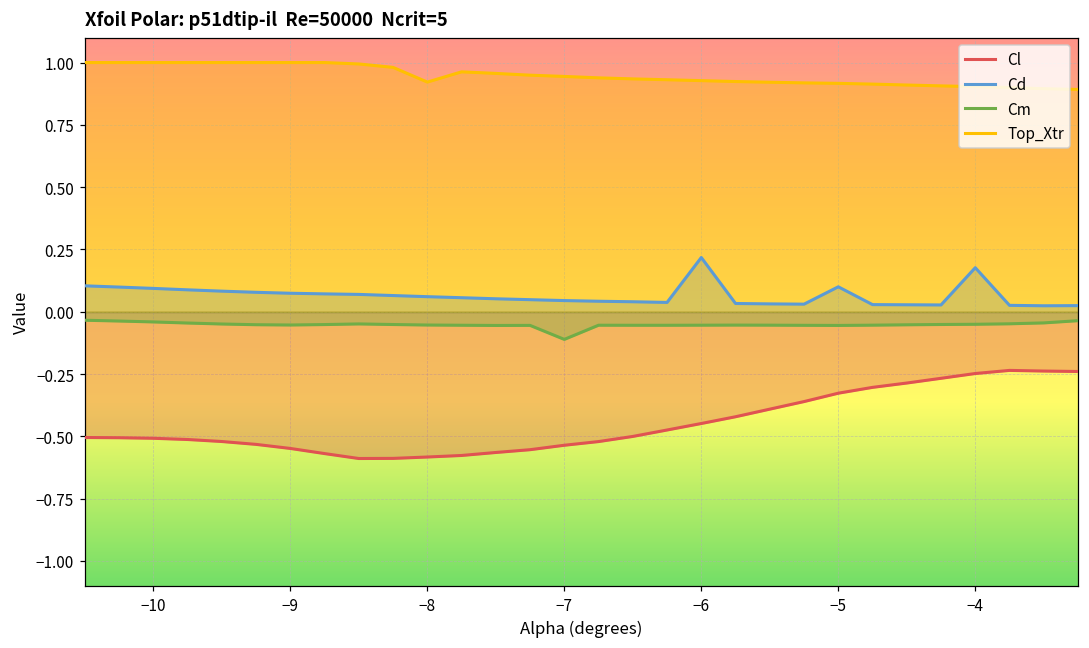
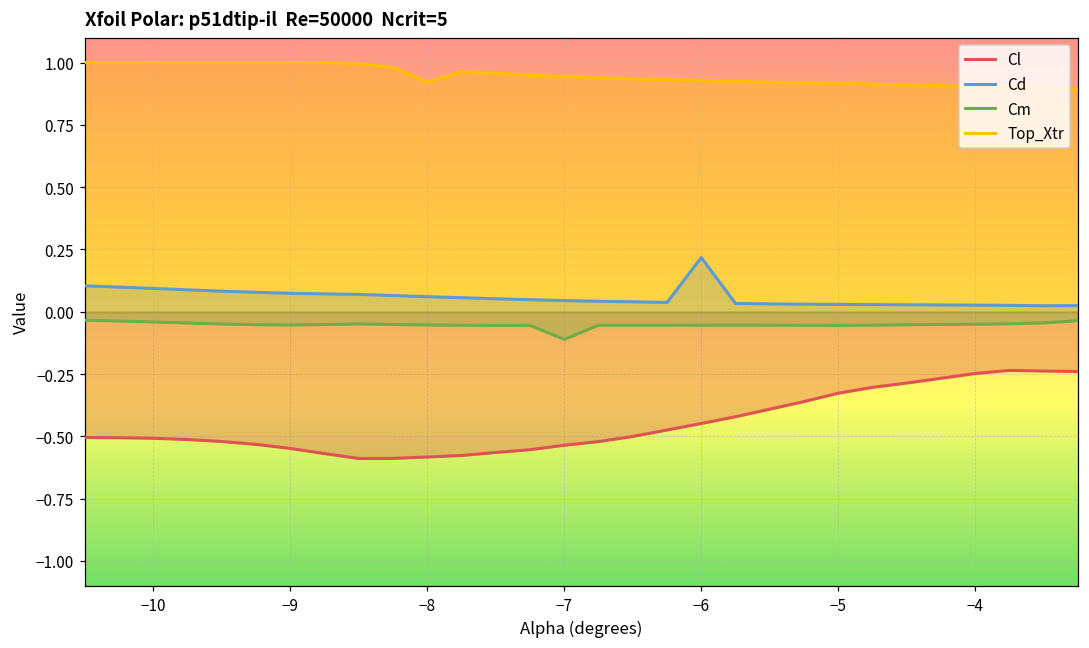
Cd, −5: 0.10 -> 0.03
Cd, −4: 0.18 -> 0.03
